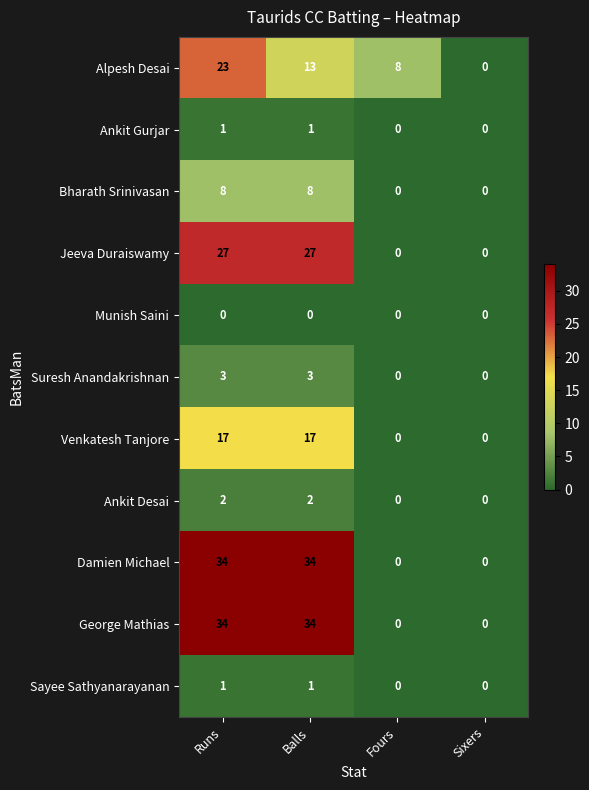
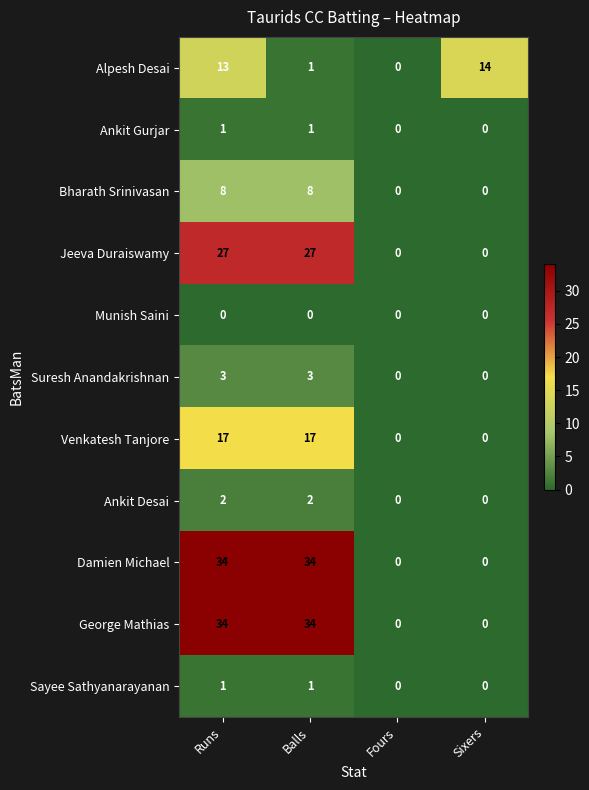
Alpesh Desai, Runs: 23 -> 13
Alpesh Desai, Balls: 13 -> 1
Alpesh Desai, Fours: 8 -> 0
Alpesh Desai, Sixers: 0 -> 14
